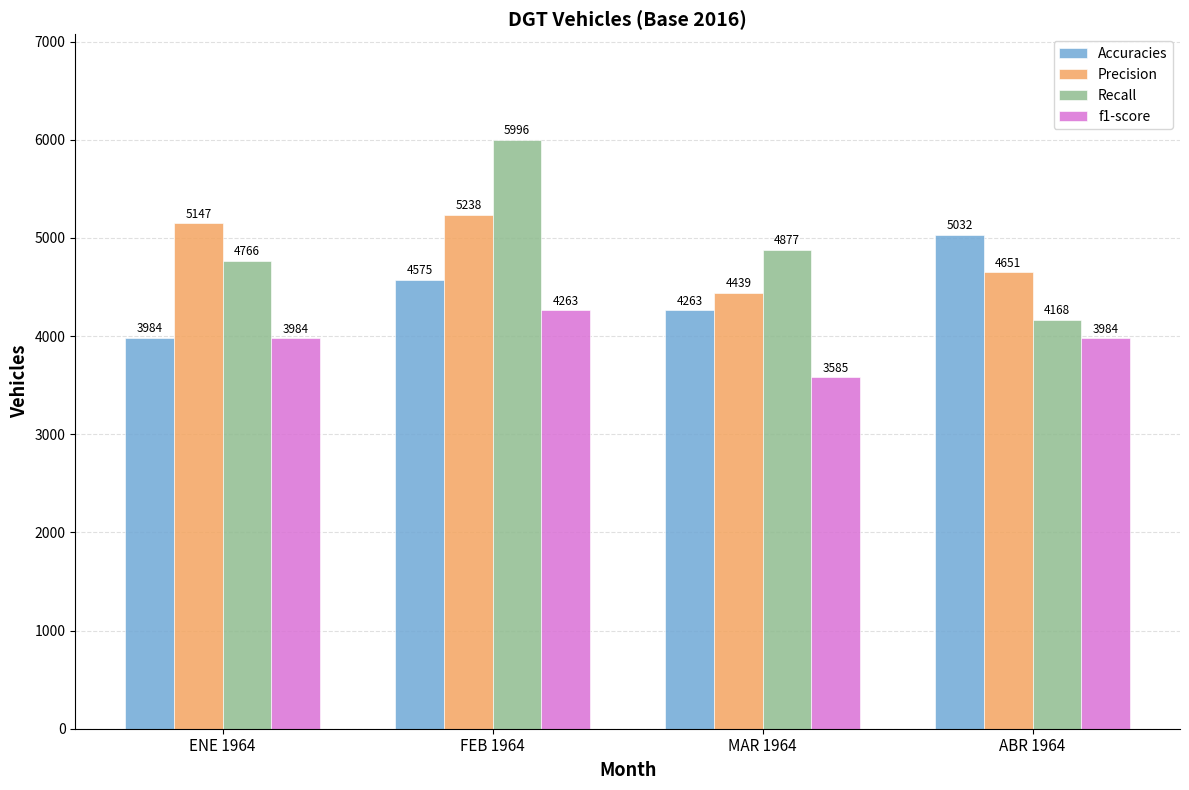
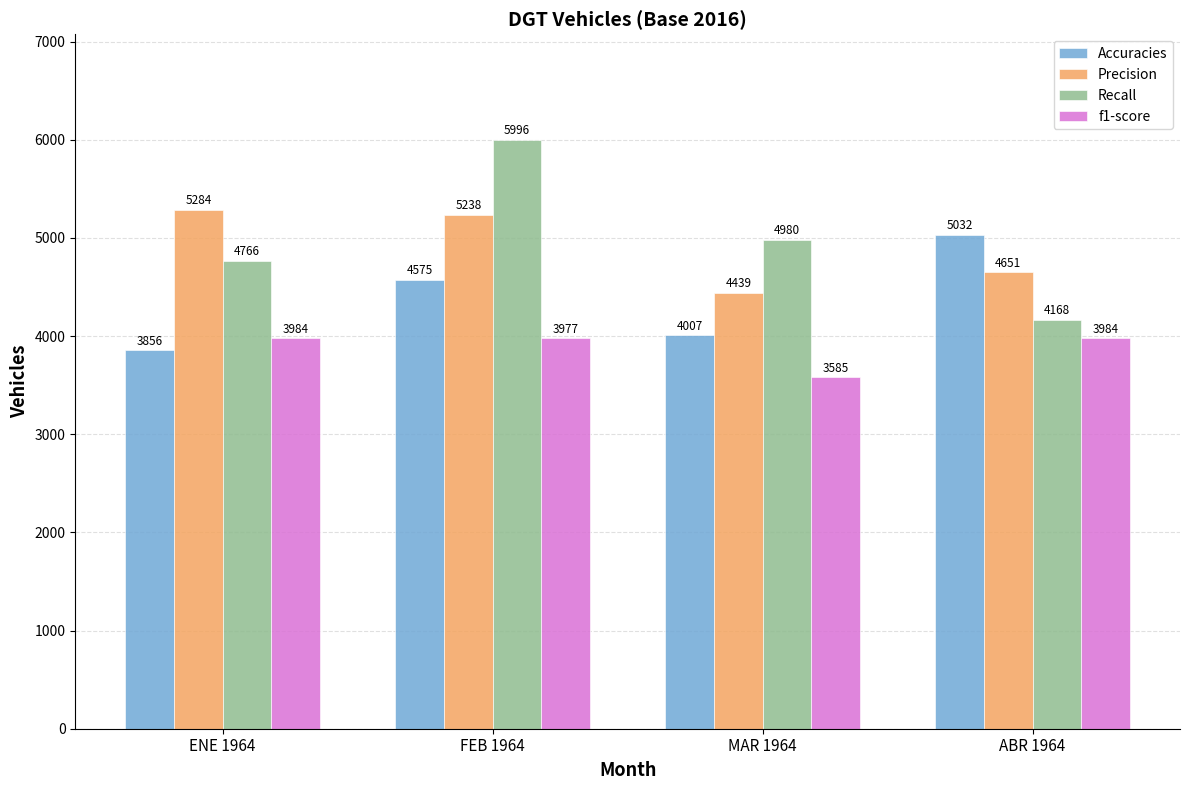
Accuracies, ENE 1964: 3984 -> 3856
Precision, ENE 1964: 5147 -> 5284
f1-score, FEB 1964: 4263 -> 3977
Accuracies, MAR 1964: 4263 -> 4007
Recall, MAR 1964: 4877 -> 4980
